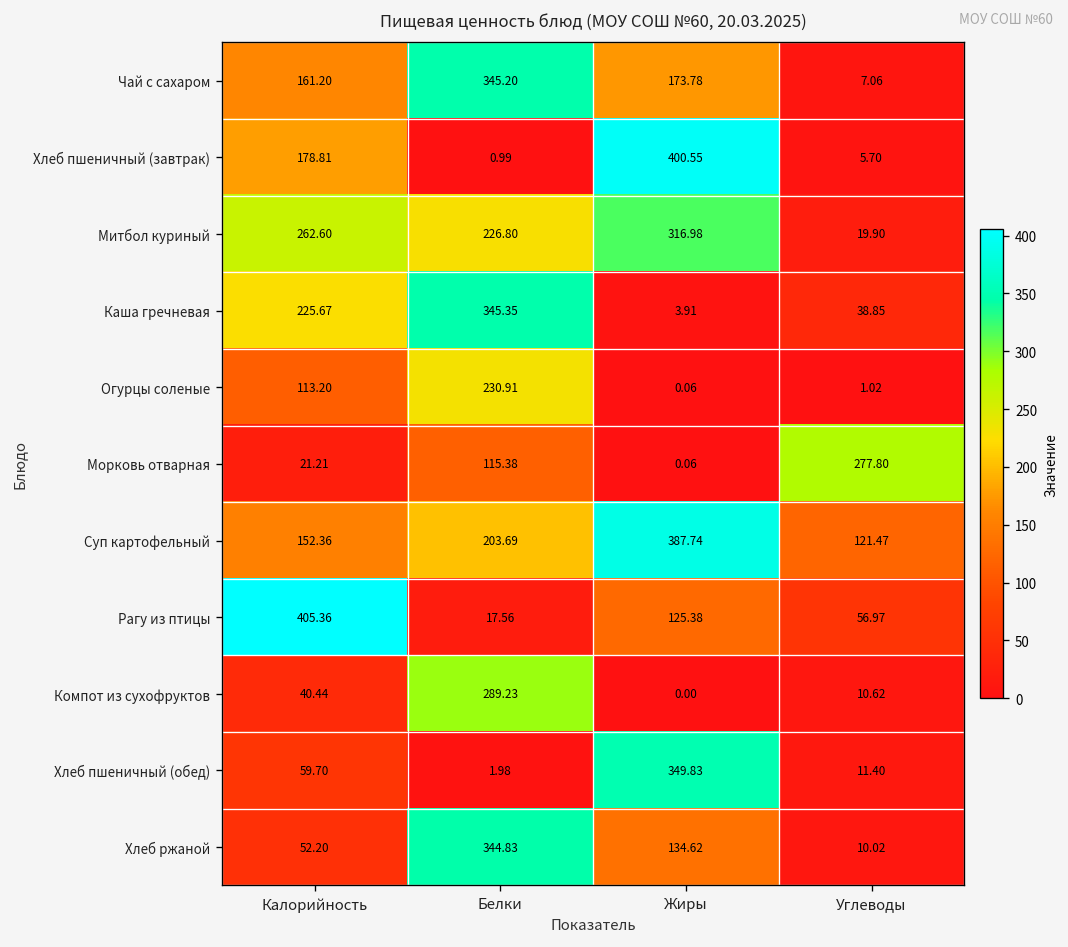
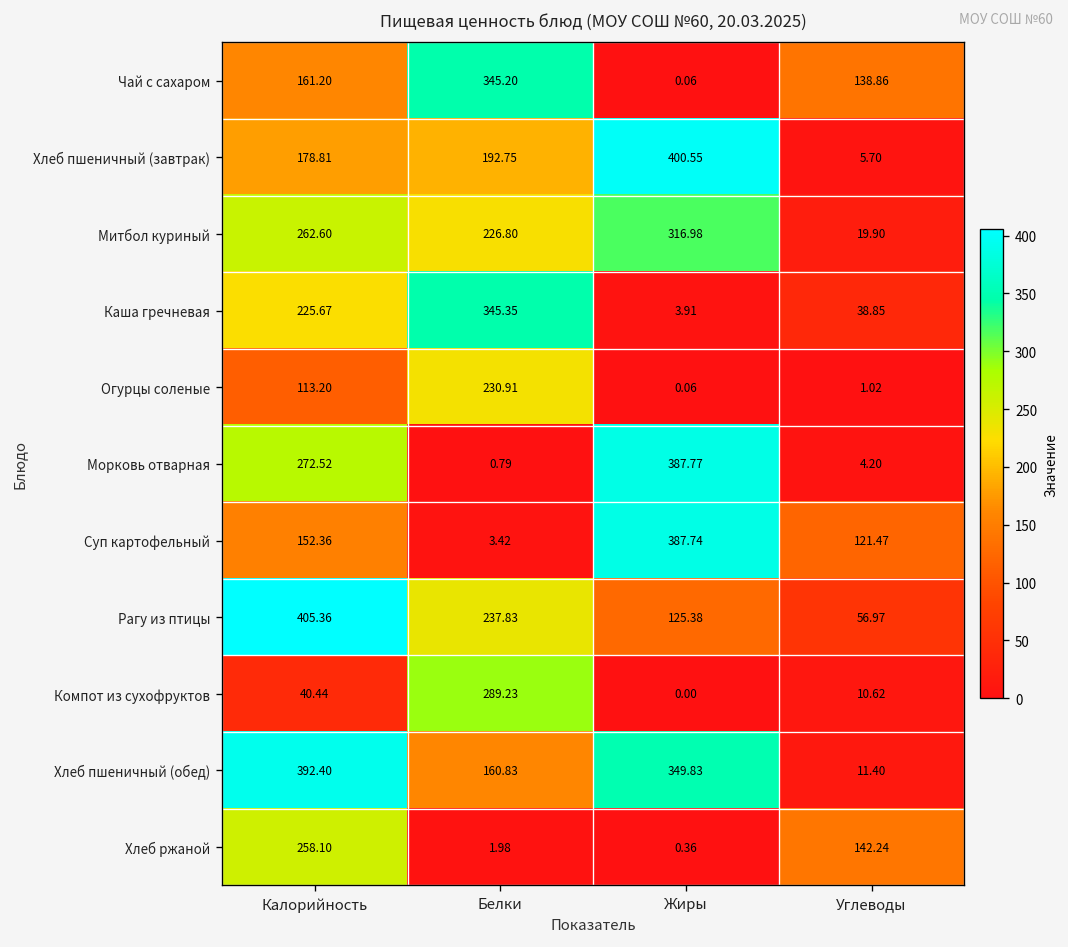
Чай с сахаром, Жиры: 173.78 -> 0.06
Чай с сахаром, Углеводы: 7.06 -> 138.86
Хлеб пшеничный (завтрак), Белки: 0.99 -> 192.75
Морковь отварная, Калорийность: 21.21 -> 272.52
Морковь отварная, Белки: 115.38 -> 0.79
Морковь отварная, Жиры: 0.06 -> 387.77
Морковь отварная, Углеводы: 277.80 -> 4.20
Суп картофельный, Белки: 203.69 -> 3.42
Рагу из птицы, Белки: 17.56 -> 237.83
Хлеб пшеничный (обед), Калорийность: 59.70 -> 392.40
Хлеб пшеничный (обед), Белки: 1.98 -> 160.83
Хлеб ржаной, Калорийность: 52.20 -> 258.10
Хлеб ржаной, Белки: 344.83 -> 1.98
Хлеб ржаной, Жиры: 134.62 -> 0.36
Хлеб ржаной, Углеводы: 10.02 -> 142.24
